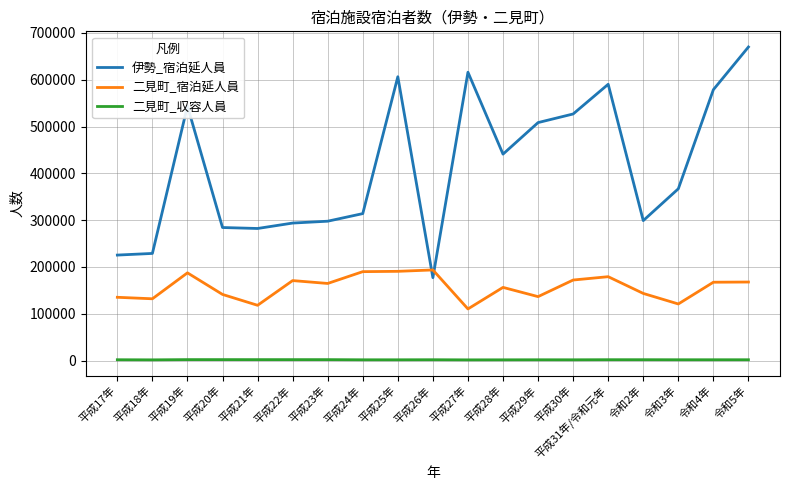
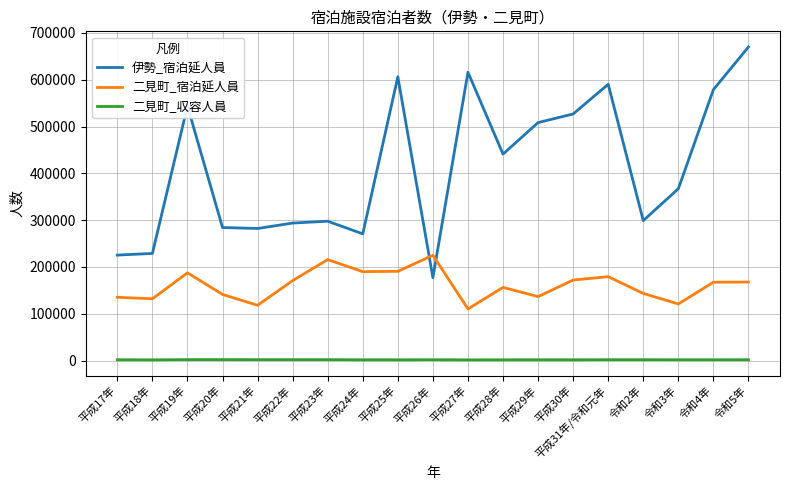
二見町_宿泊延人員, 平成23年: 160000 -> 220000
伊勢_宿泊延人員, 平成24年: 310000 -> 270000
二見町_宿泊延人員, 平成26年: 190000 -> 220000
